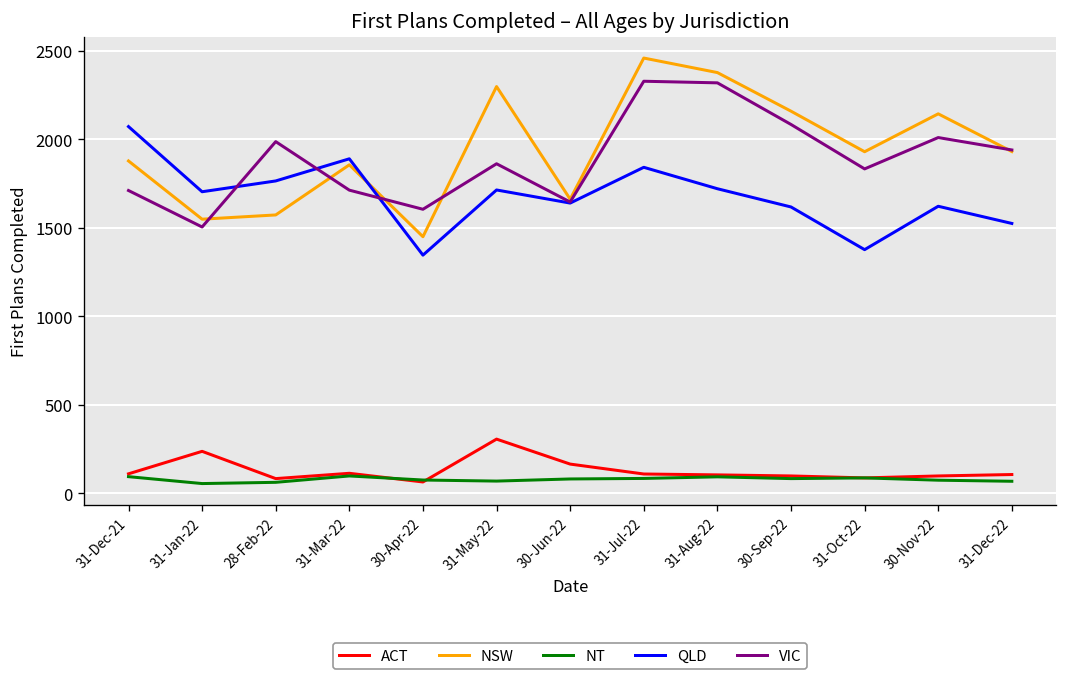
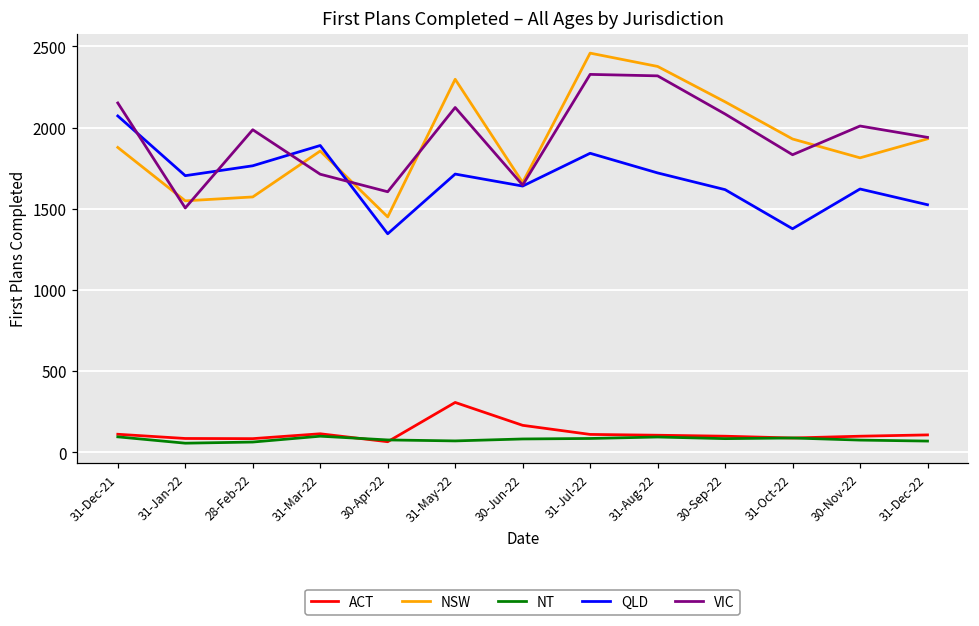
VIC, 31-Dec-21: 1710 -> 2150
ACT, 31-Jan-22: 240 -> 90
VIC, 31-May-22: 1860 -> 2120
NSW, 30-Nov-22: 2140 -> 1810
